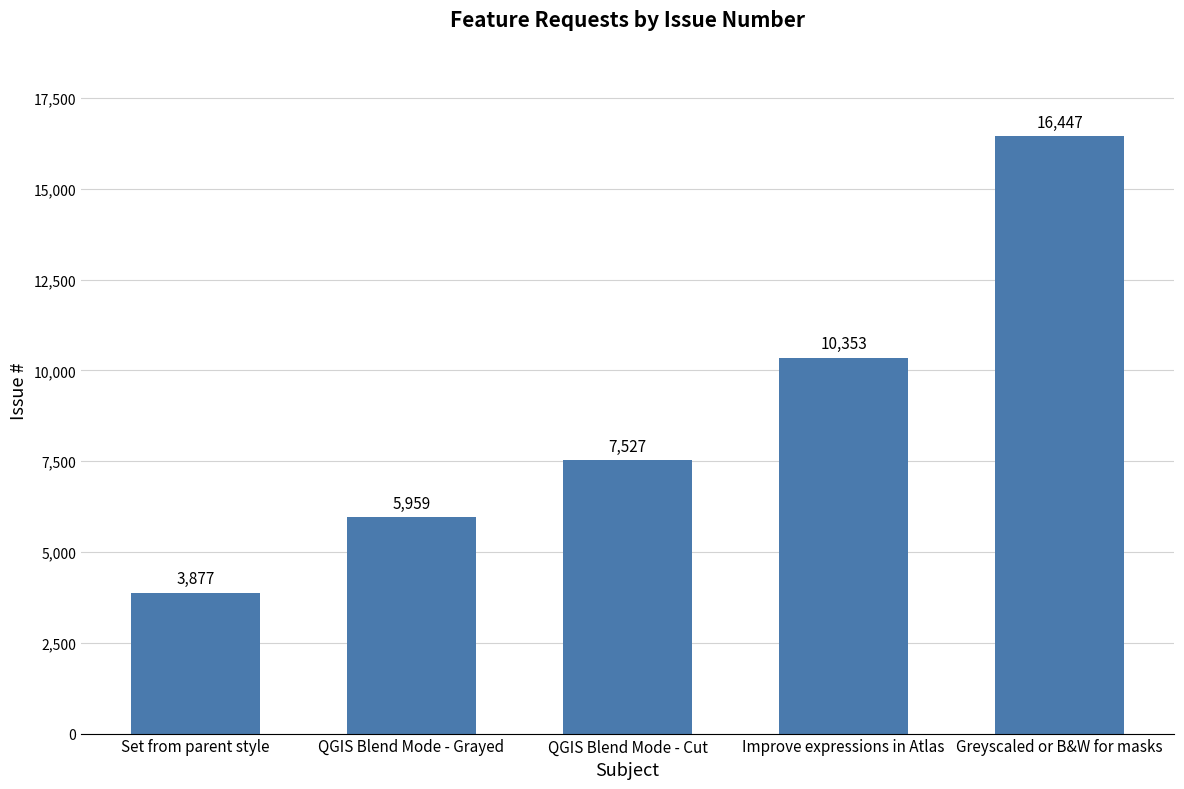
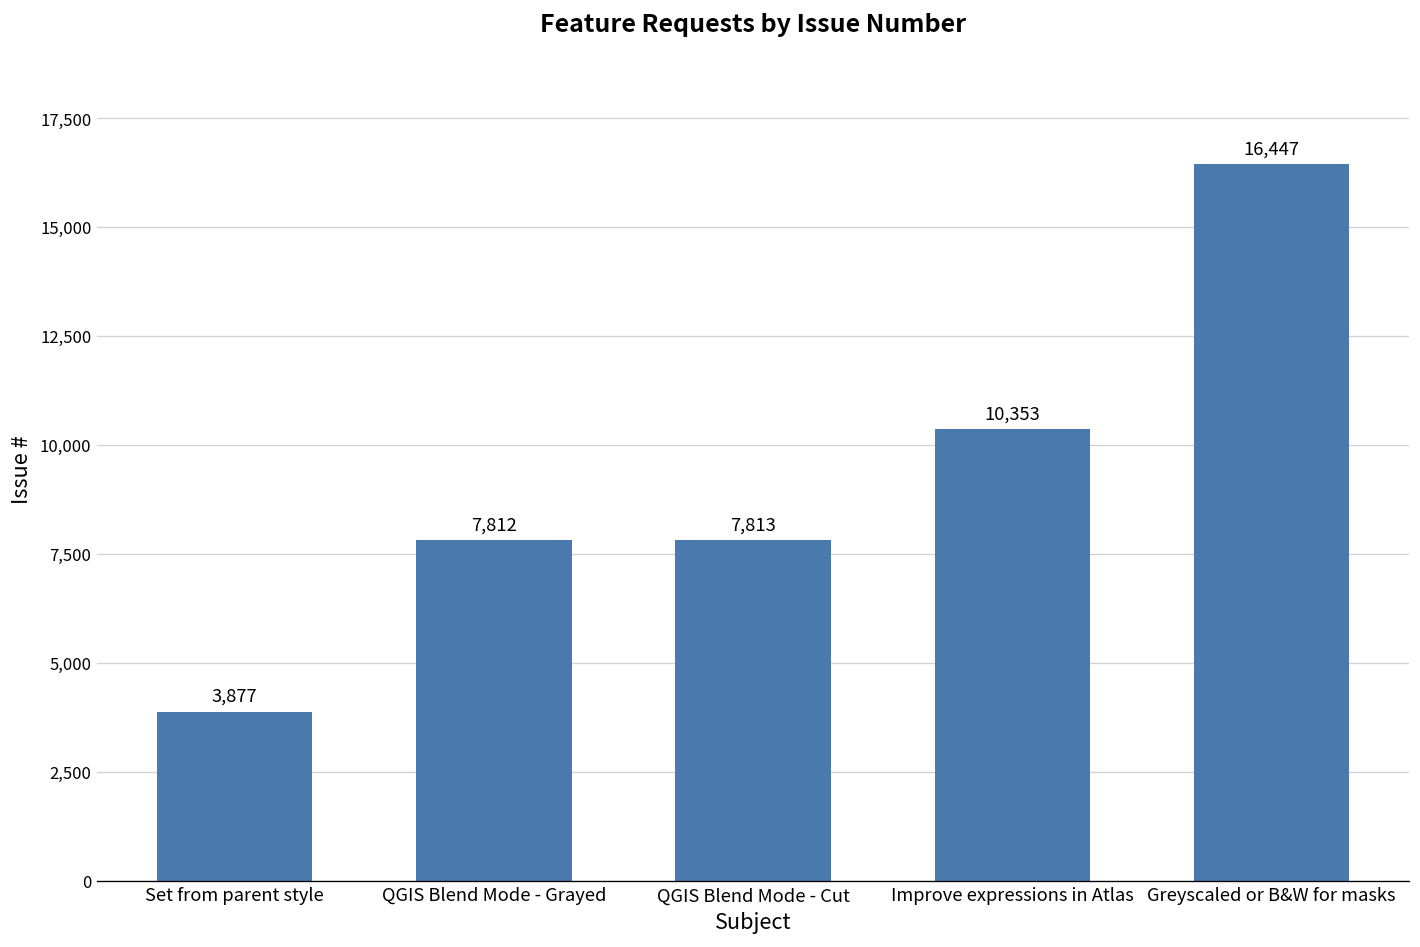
QGIS Blend Mode - Grayed: 5,959 -> 7,812
QGIS Blend Mode - Cut: 7,527 -> 7,813
